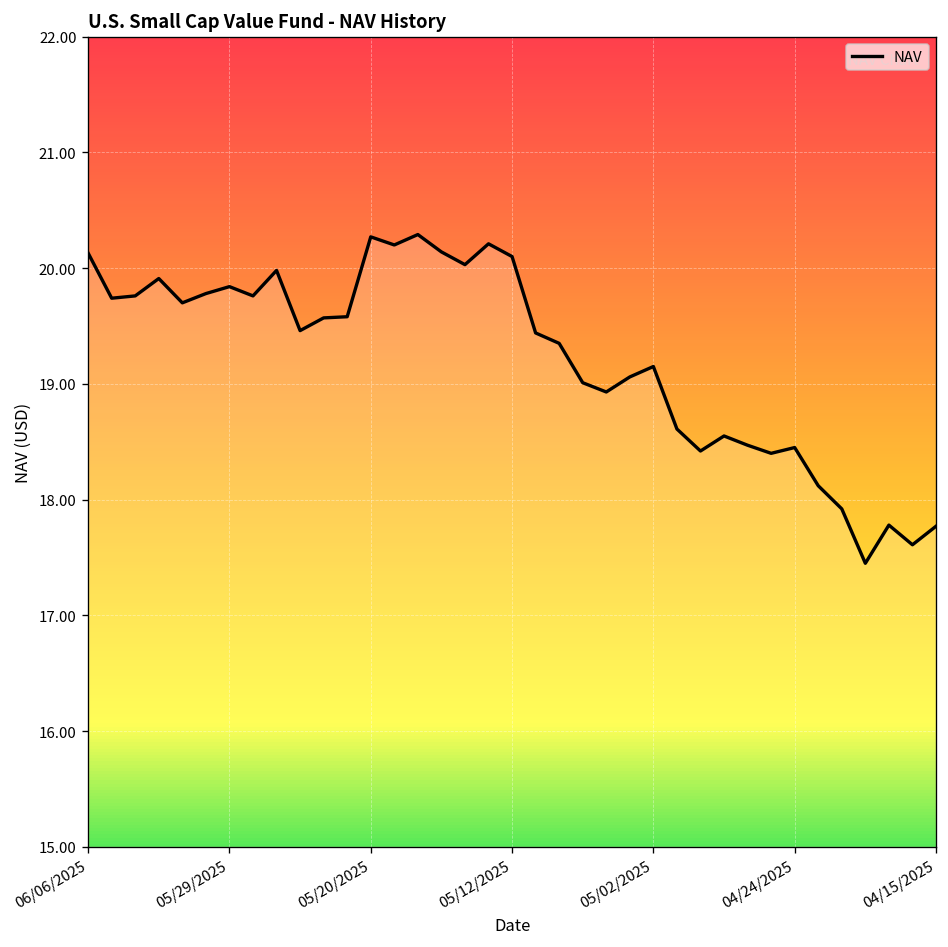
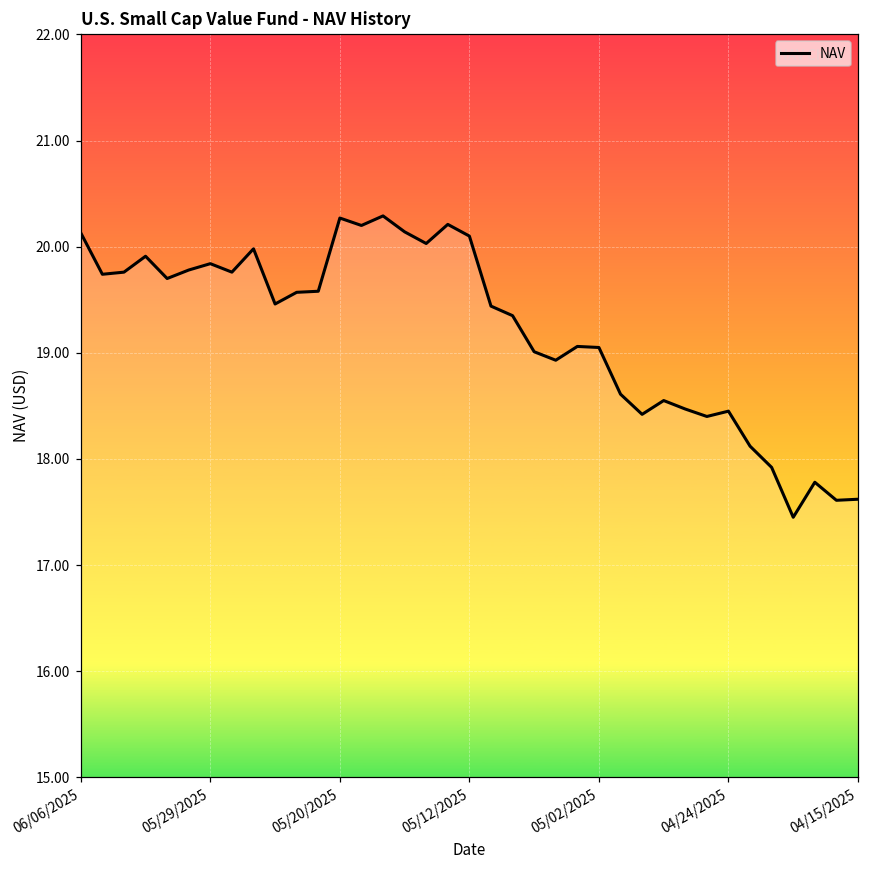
05/02/2025: 19.2 -> 19.1
04/15/2025: 17.8 -> 17.6
